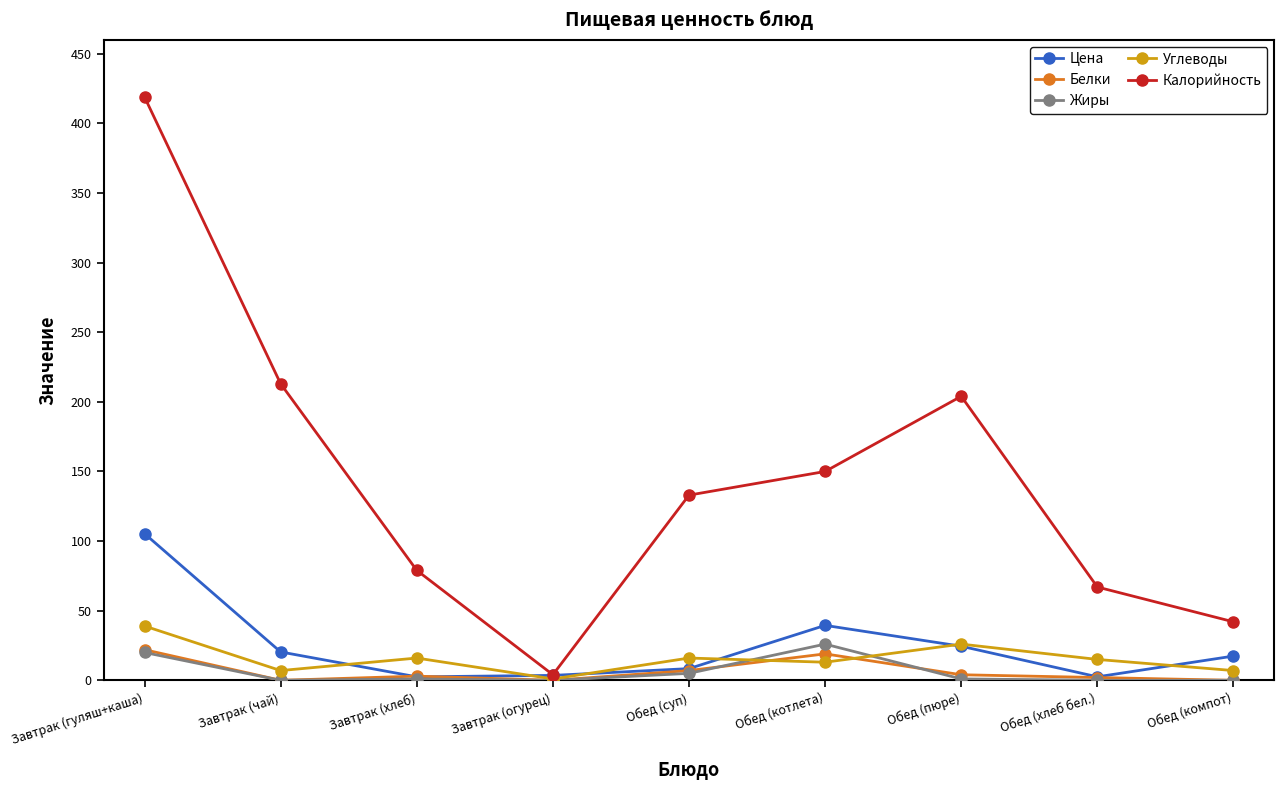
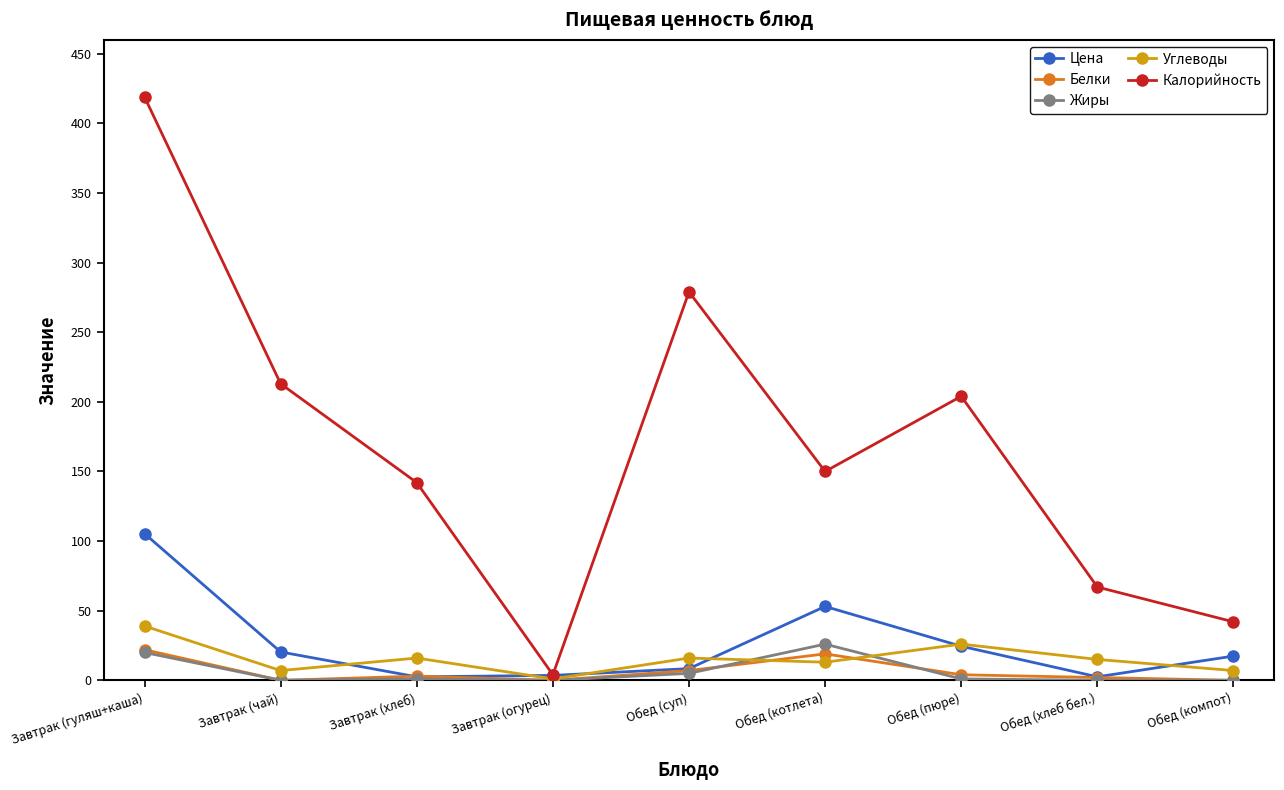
Калорийность, Завтрак (хлеб): 79 -> 142
Калорийность, Обед (суп): 133 -> 279
Цена, Обед (котлета): 39 -> 53
